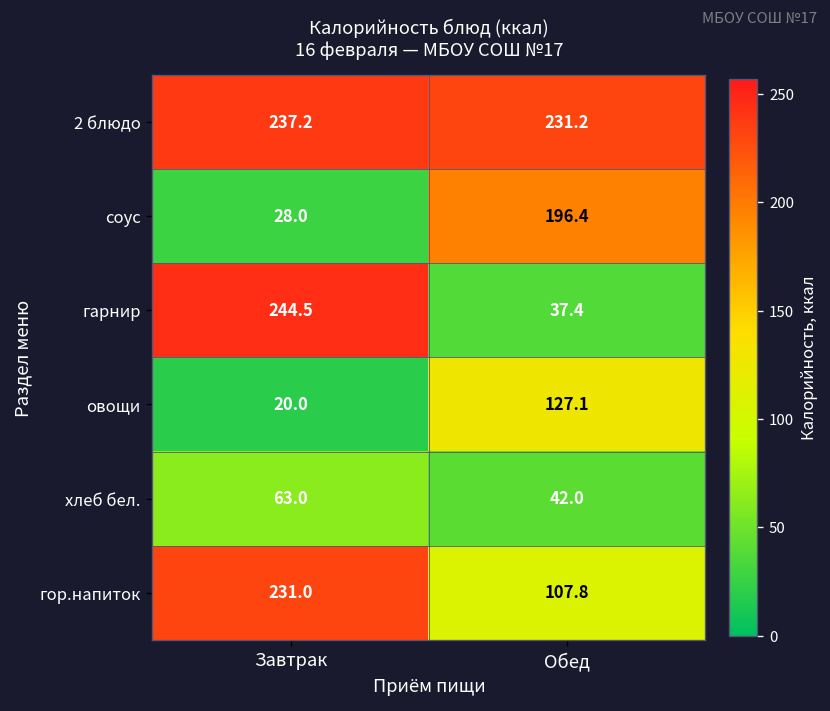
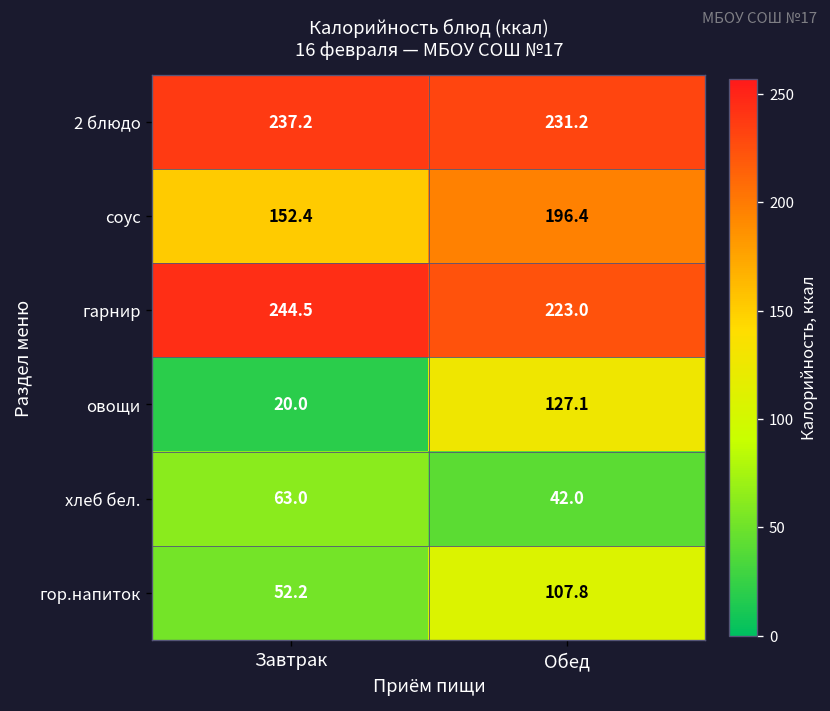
соус, Завтрак: 28.0 -> 152.4
гарнир, Обед: 37.4 -> 223.0
гор.напиток, Завтрак: 231.0 -> 52.2
